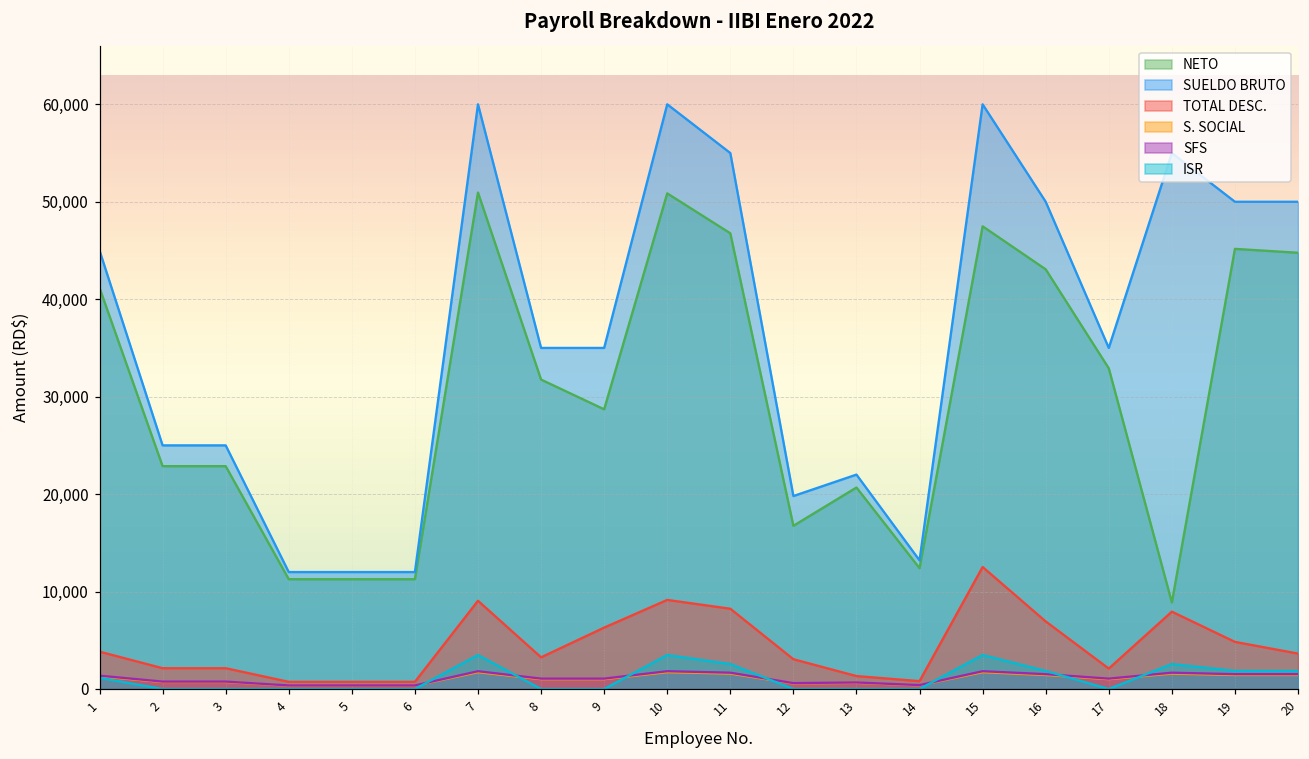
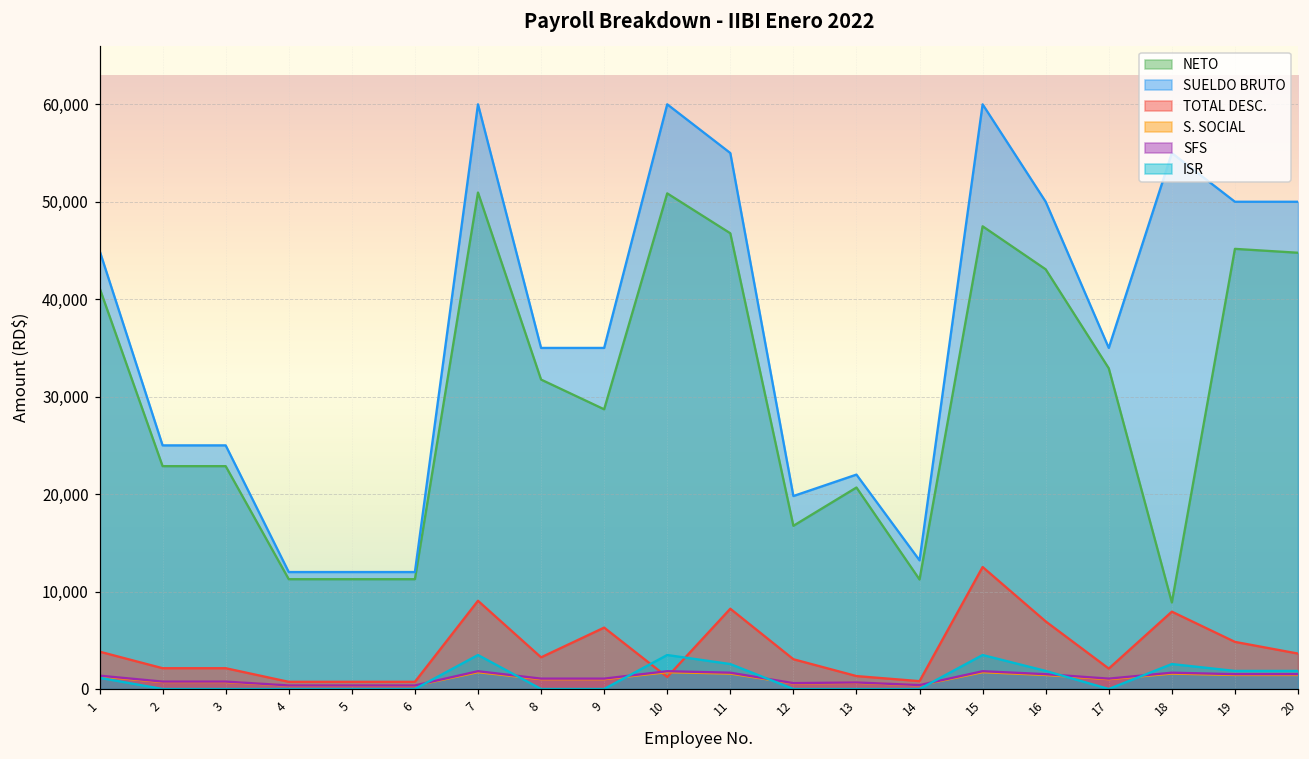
TOTAL DESC., 10: 9,000 -> 1,000
NETO, 14: 12,000 -> 11,000
